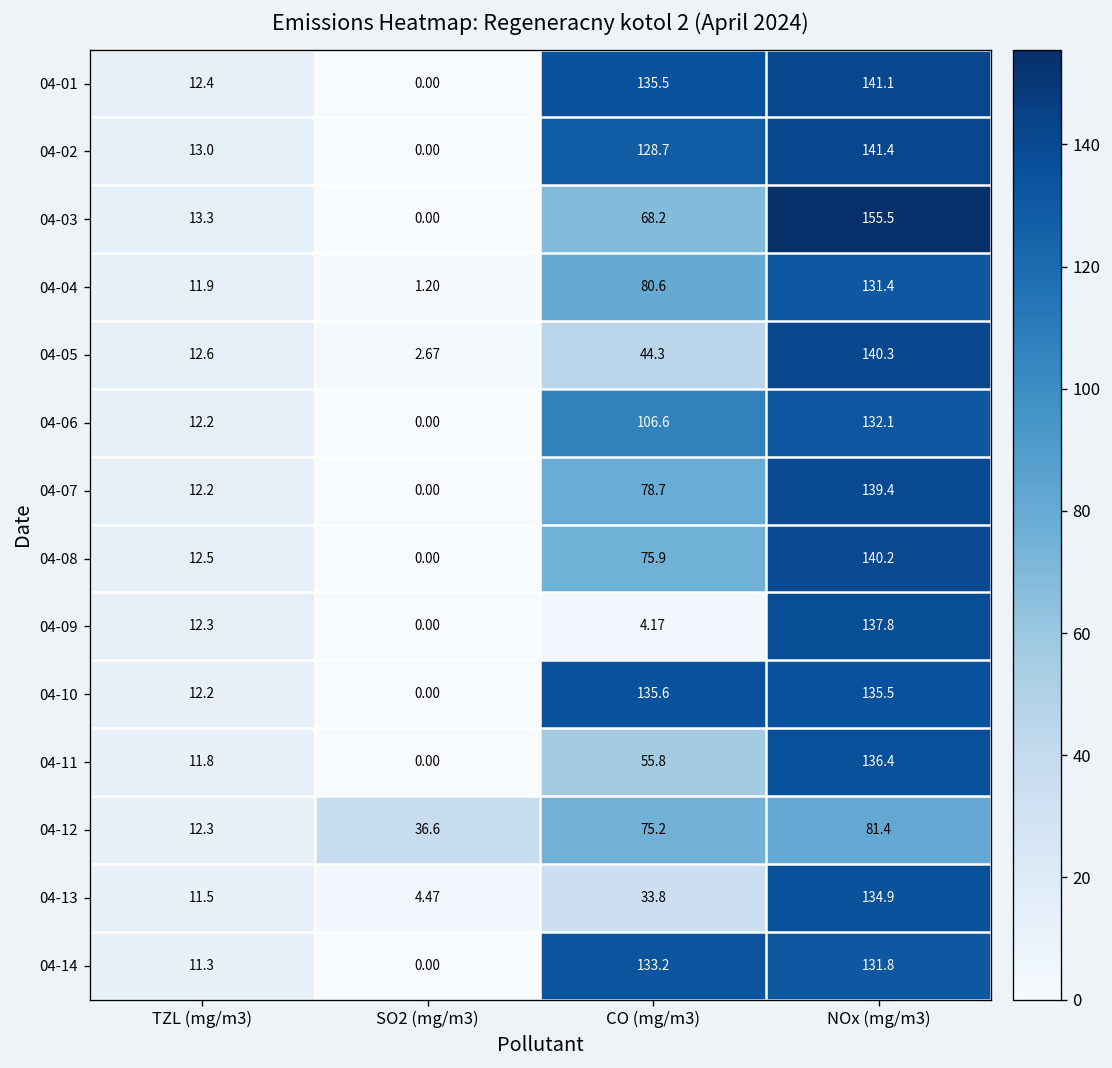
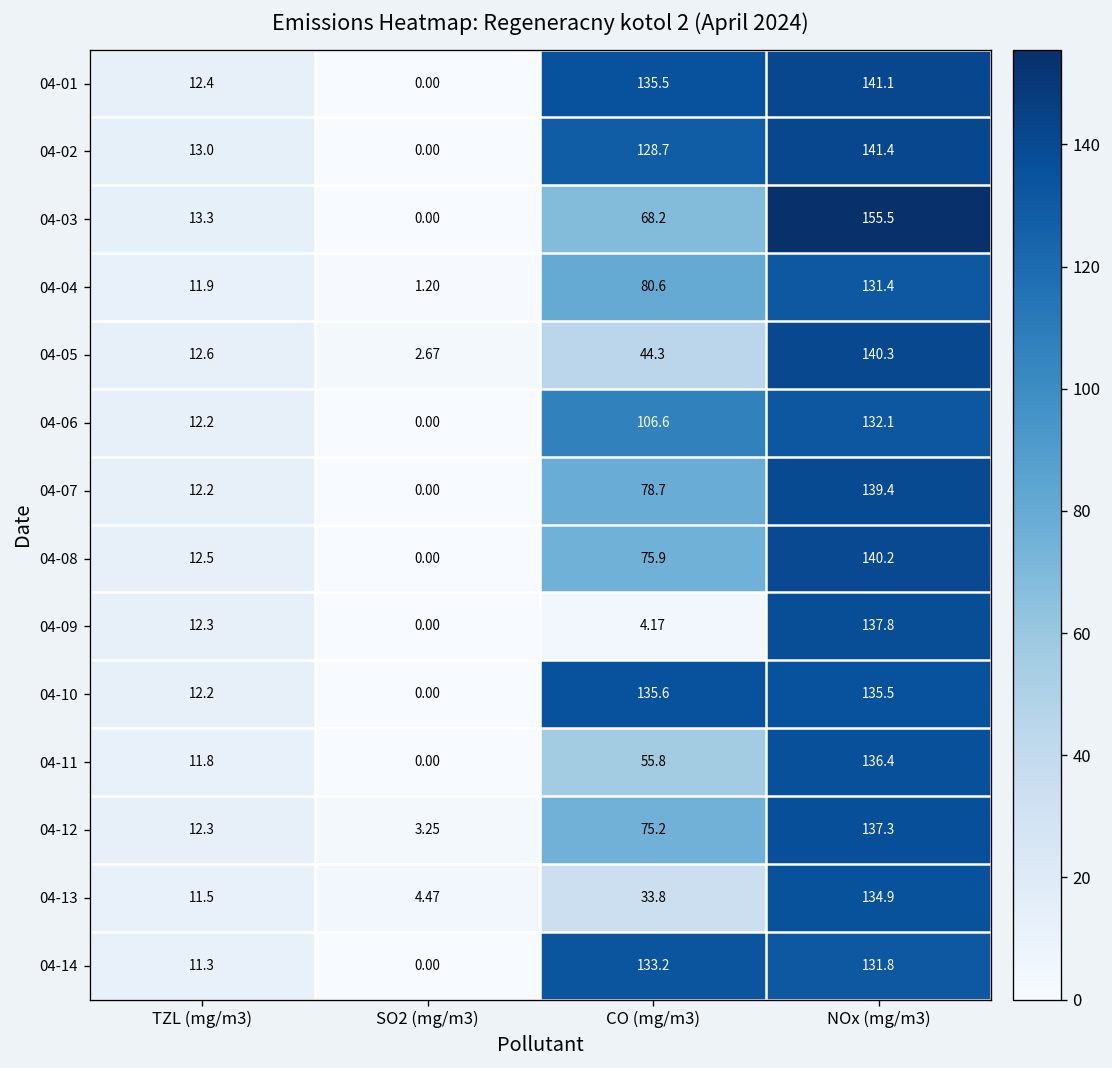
04-12, SO2 (mg/m3): 36.6 -> 3.25
04-12, NOx (mg/m3): 81.4 -> 137.3
